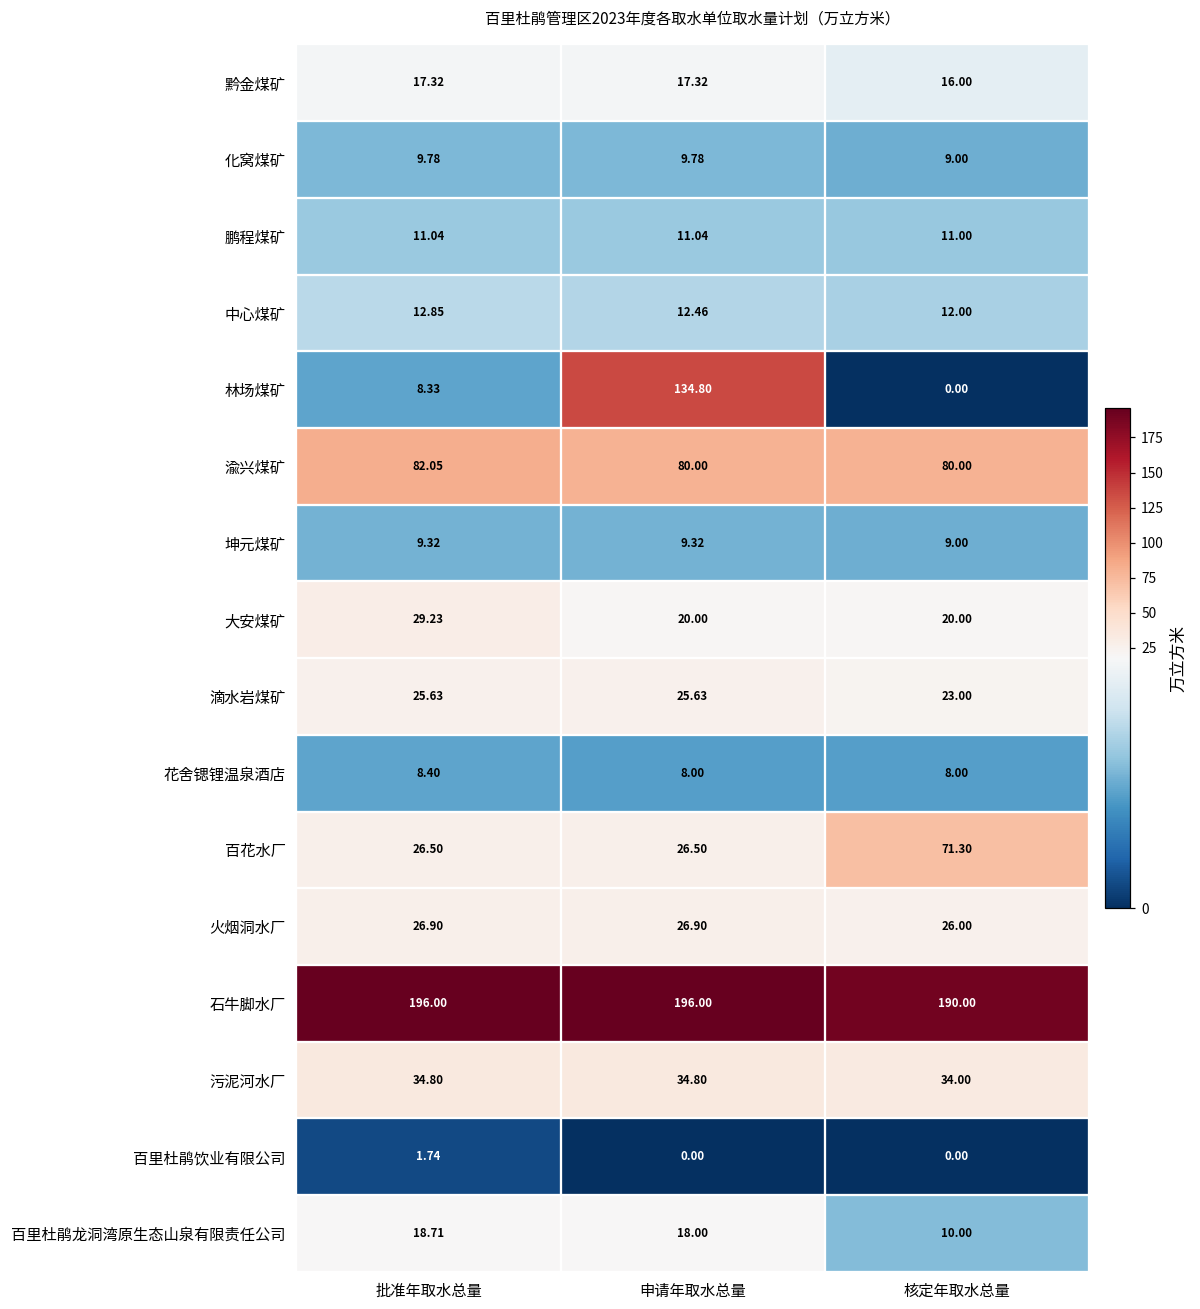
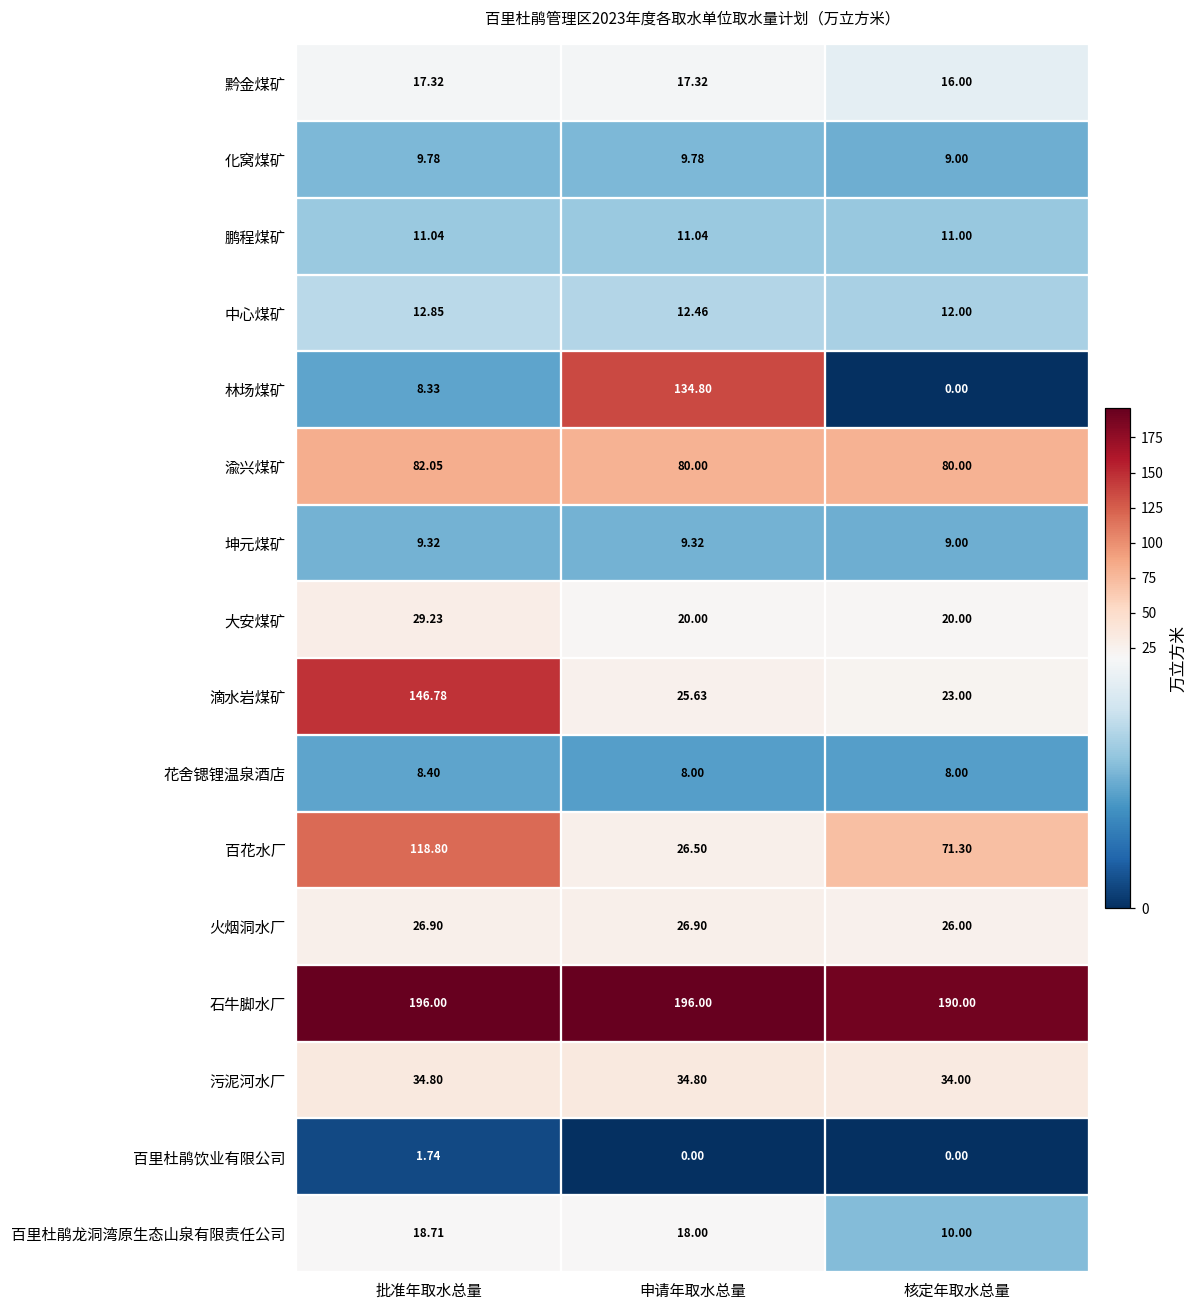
滴水岩煤矿, 批准年取水总量: 25.63 -> 146.78
百花水厂, 批准年取水总量: 26.50 -> 118.80
